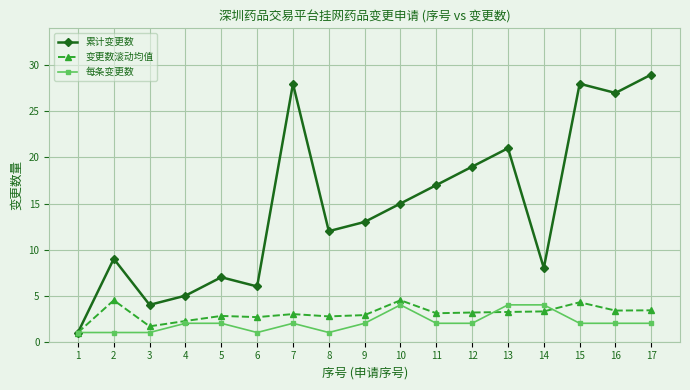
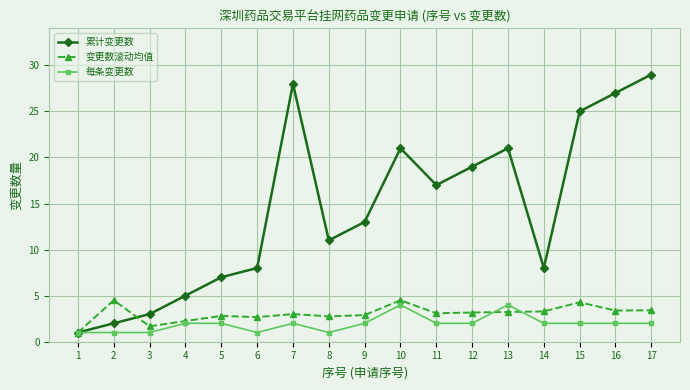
累计变更数, 2: 9 -> 2
累计变更数, 3: 4 -> 3
累计变更数, 6: 6 -> 8
累计变更数, 8: 12 -> 11
累计变更数, 10: 15 -> 21
每条变更数, 14: 4 -> 2
累计变更数, 15: 28 -> 25
